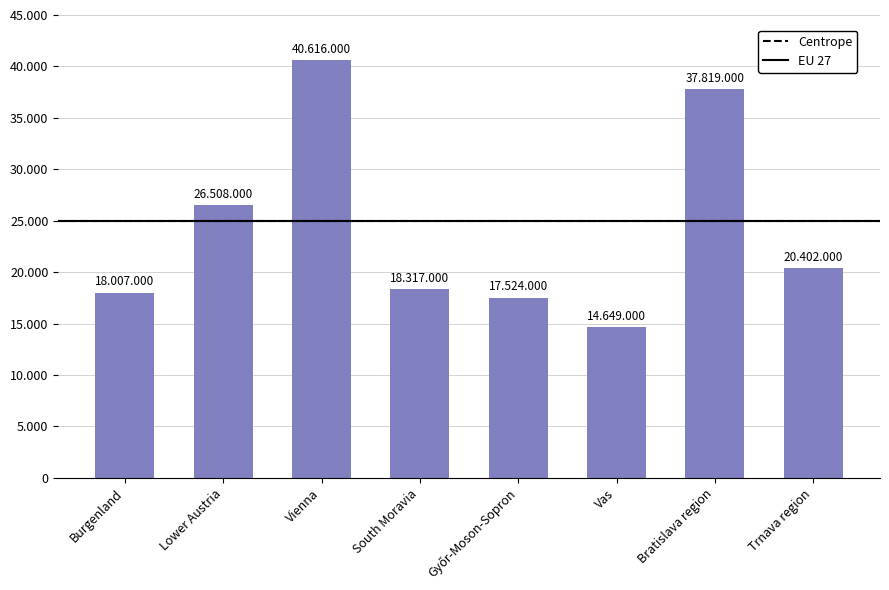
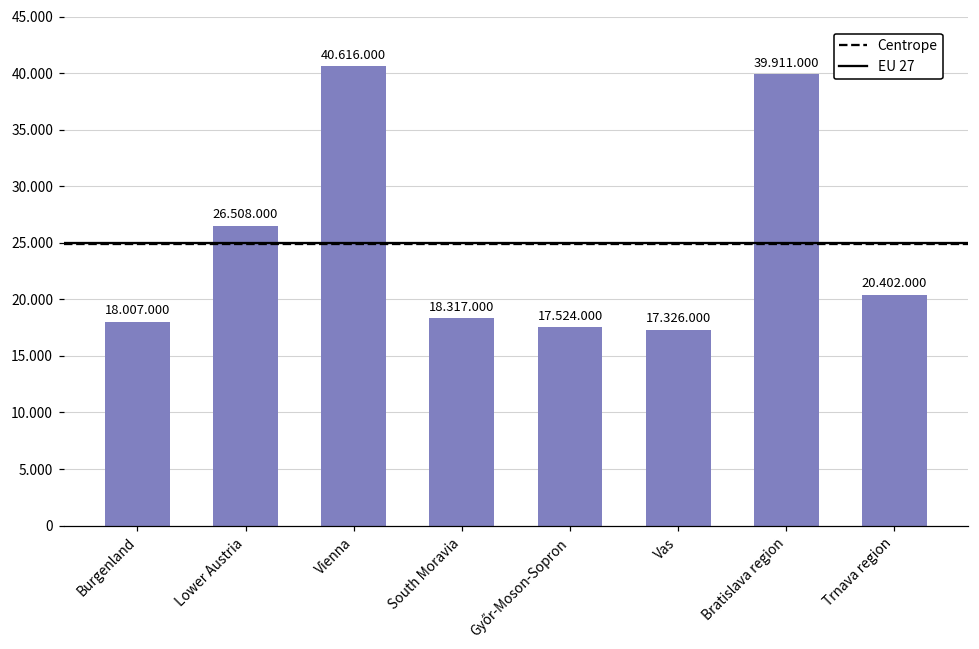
Vas: 14.649.000 -> 17.326.000
Bratislava region: 37.819.000 -> 39.911.000
